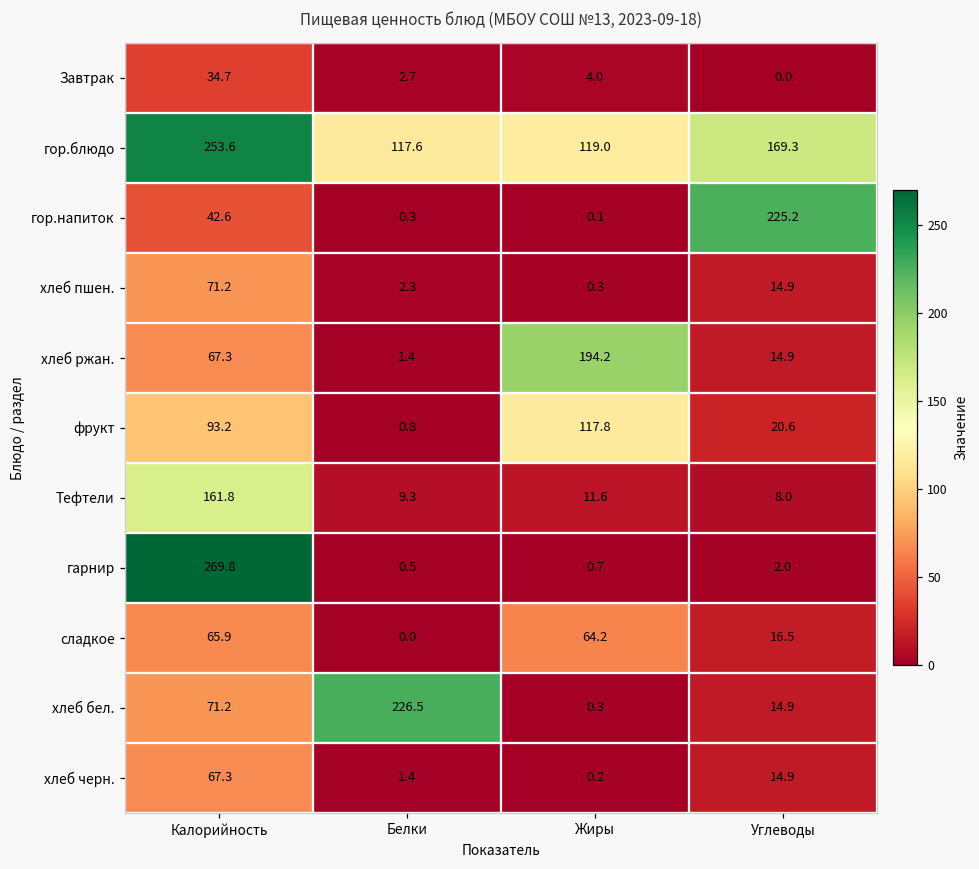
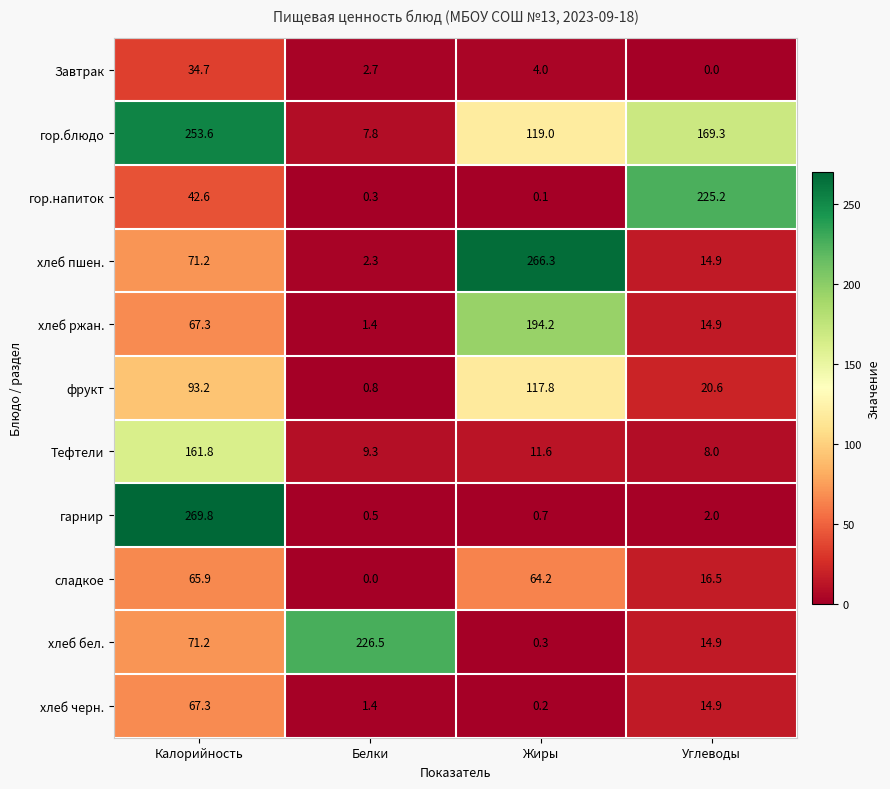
гор.блюдо, Белки: 117.6 -> 7.8
хлеб пшен., Жиры: 0.3 -> 266.3
